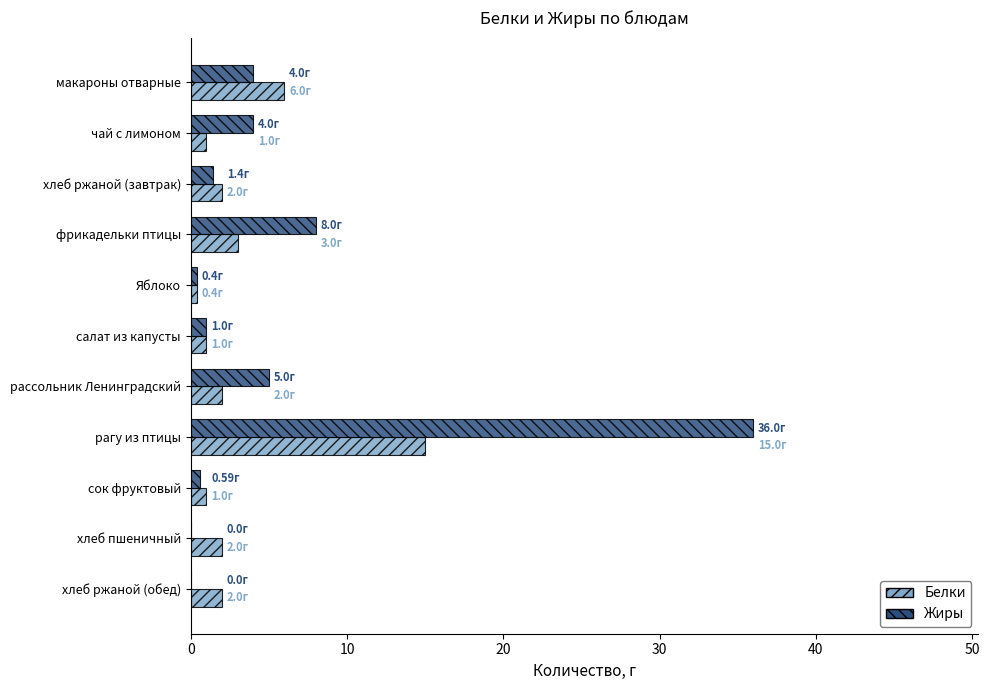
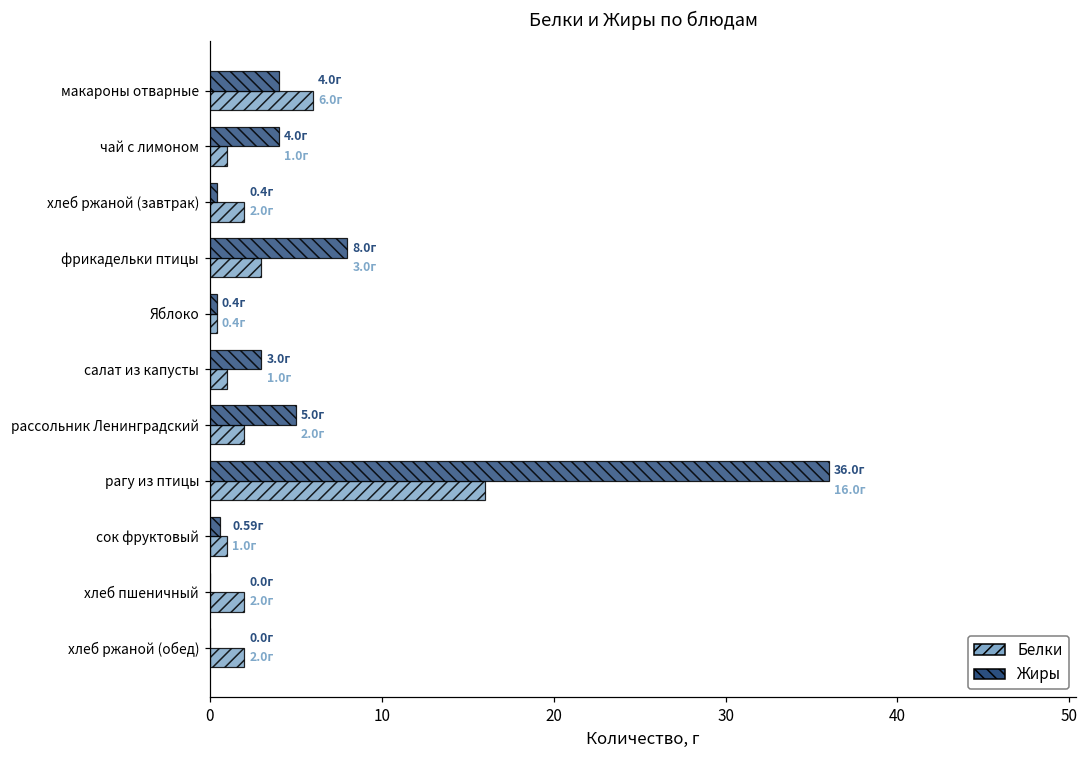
Жиры, хлеб ржаной (завтрак): 1.4г -> 0.4г
Жиры, салат из капусты: 1.0г -> 3.0г
Белки, рагу из птицы: 15.0г -> 16.0г
